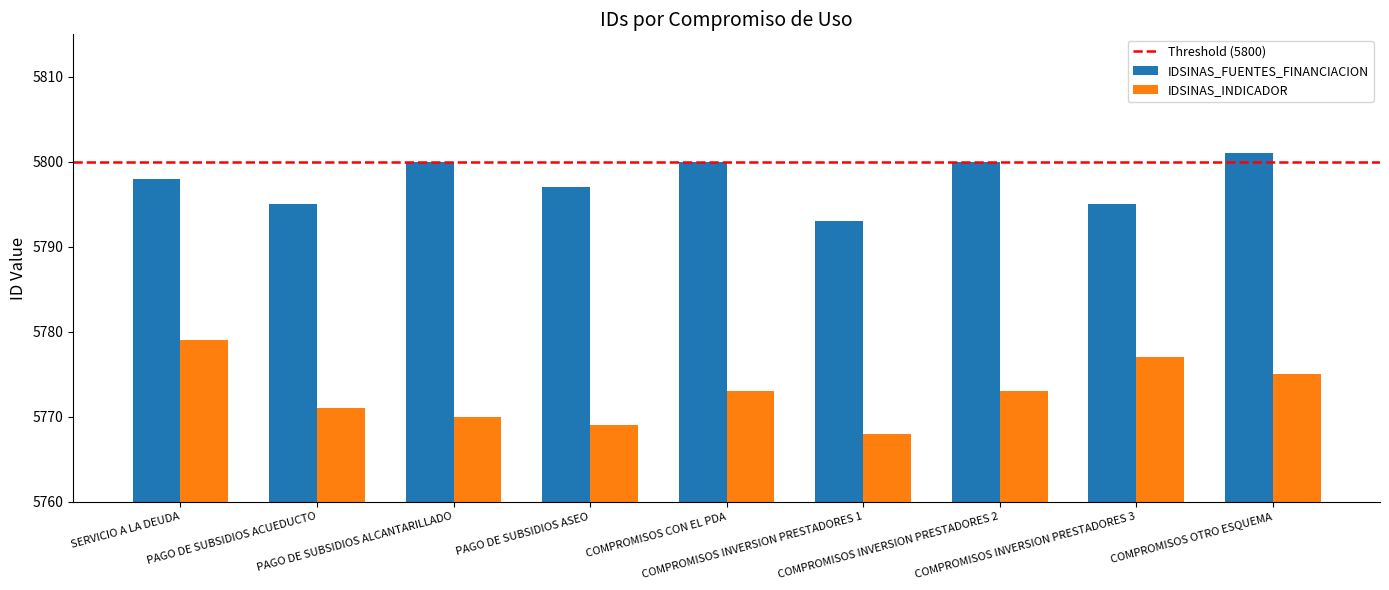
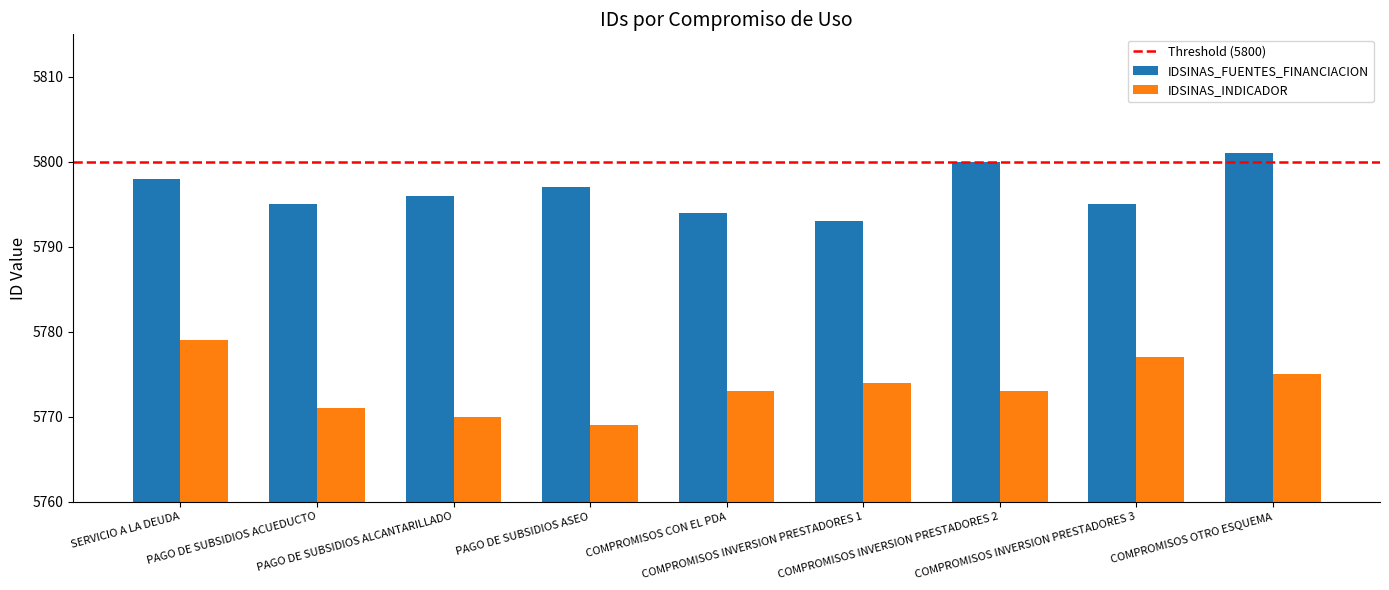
IDSINAS_FUENTES_FINANCIACION, PAGO DE SUBSIDIOS ALCANTARILLADO: 5800 -> 5796
IDSINAS_FUENTES_FINANCIACION, COMPROMISOS CON EL PDA: 5800 -> 5794
IDSINAS_INDICADOR, COMPROMISOS INVERSION PRESTADORES 1: 5768 -> 5774
